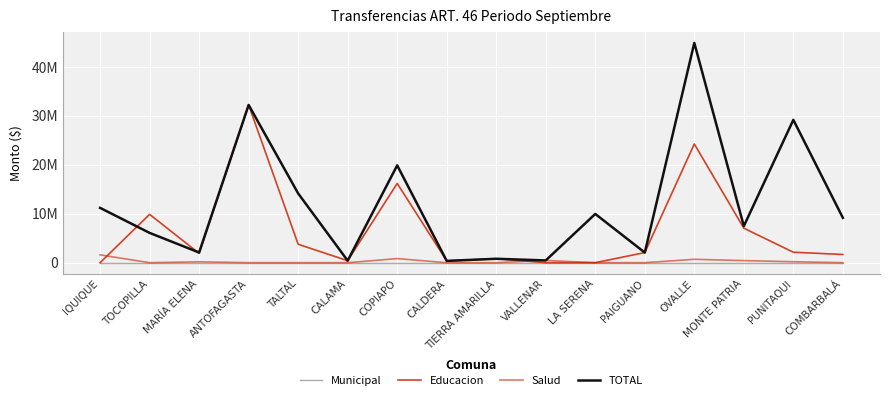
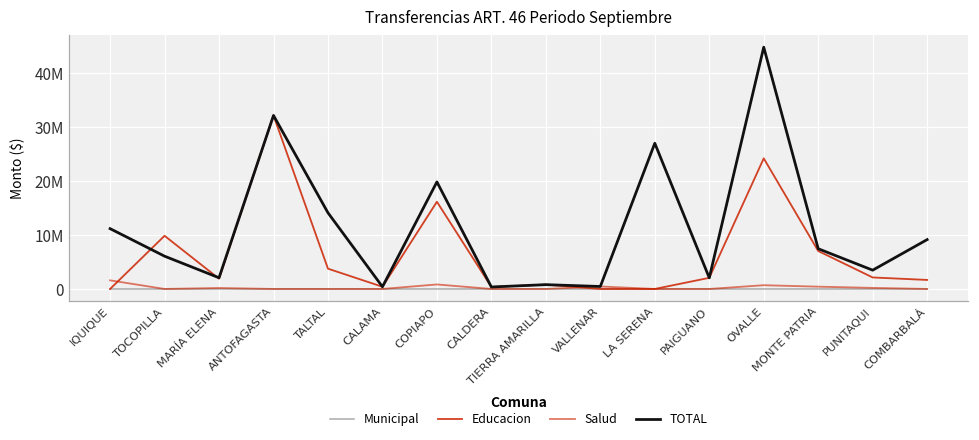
TOTAL, LA SERENA: 10000000 -> 27000000
TOTAL, PUNITAQUI: 29000000 -> 3000000
